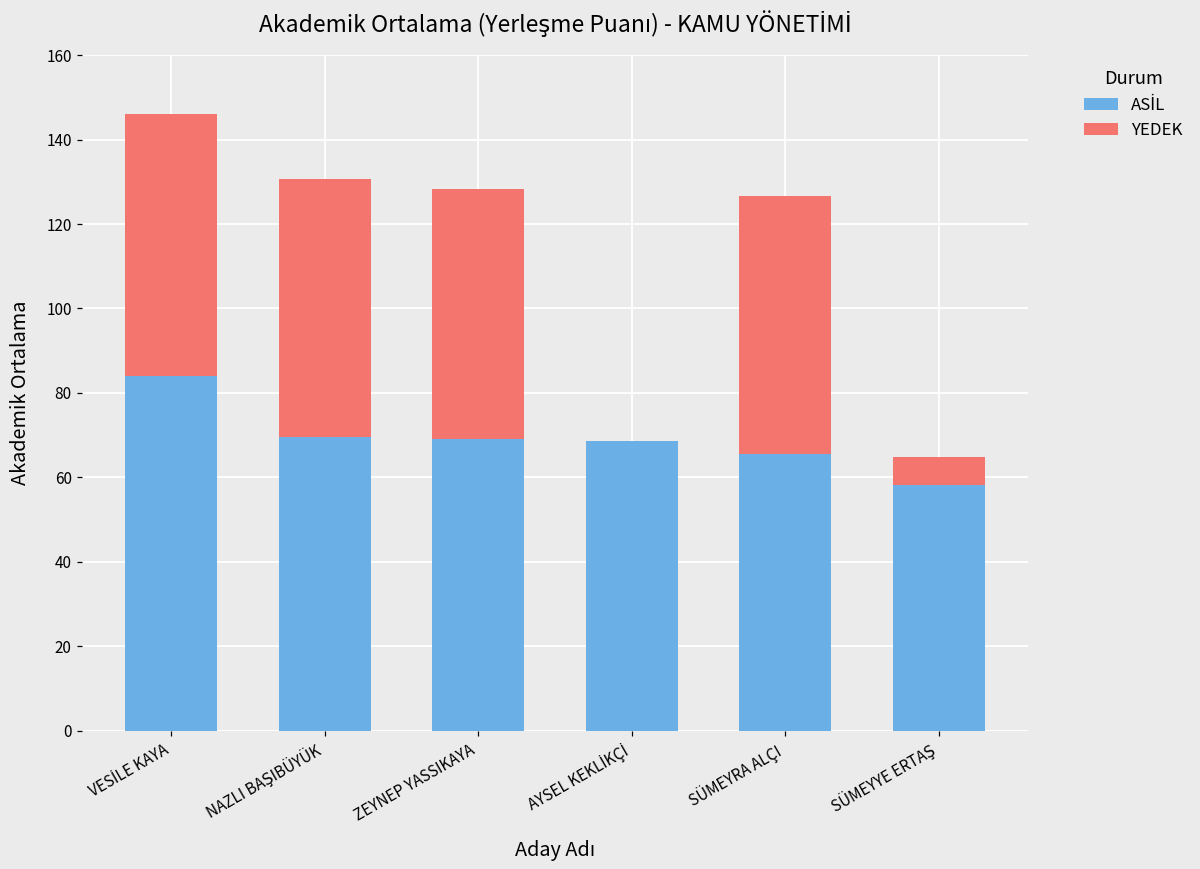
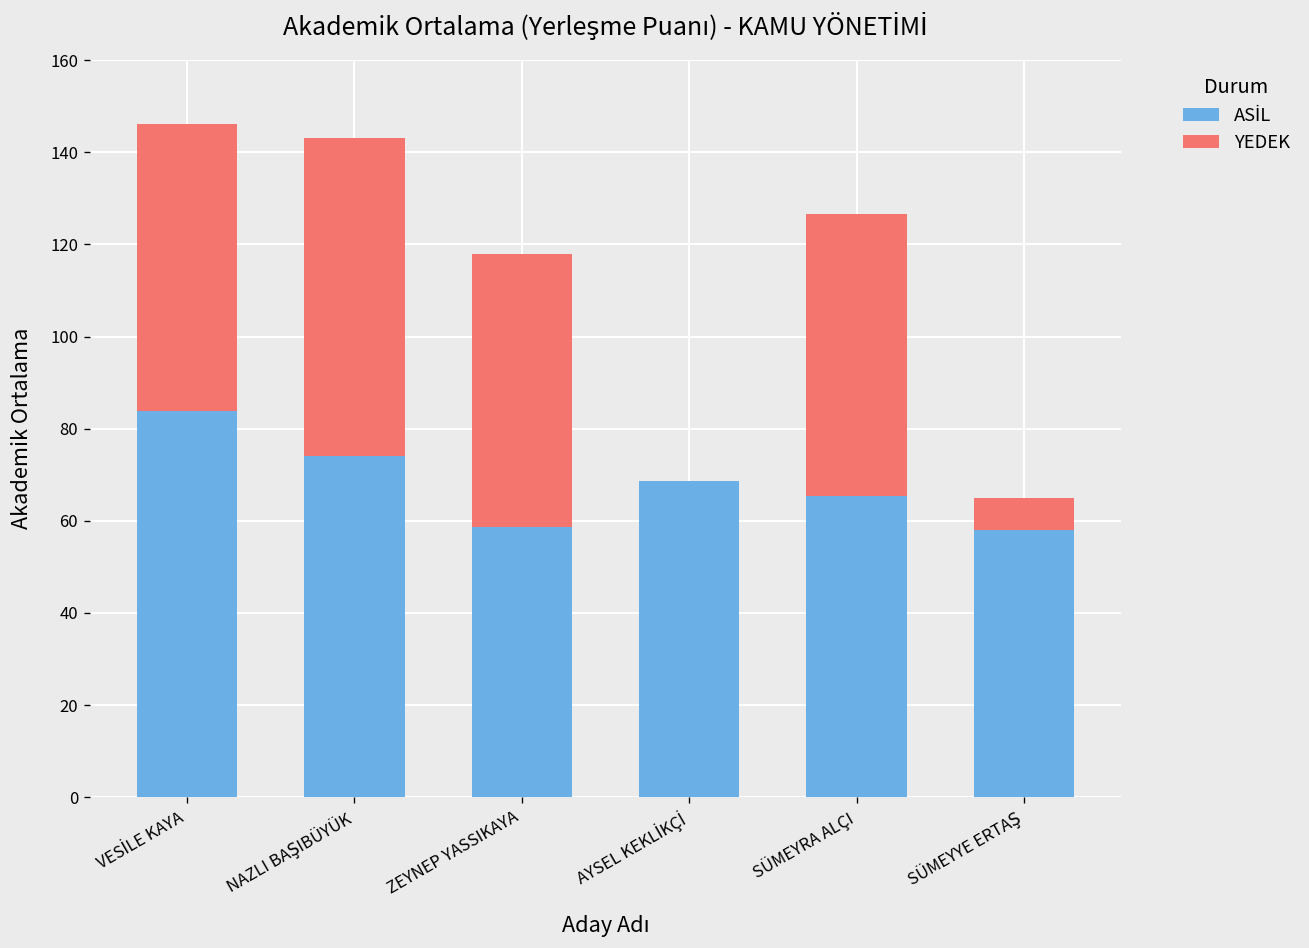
ASİL, NAZLI BAŞIBÜYÜK: 70 -> 74
YEDEK, NAZLI BAŞIBÜYÜK: 61 -> 69
ASİL, ZEYNEP YASSIKAYA: 69 -> 59
